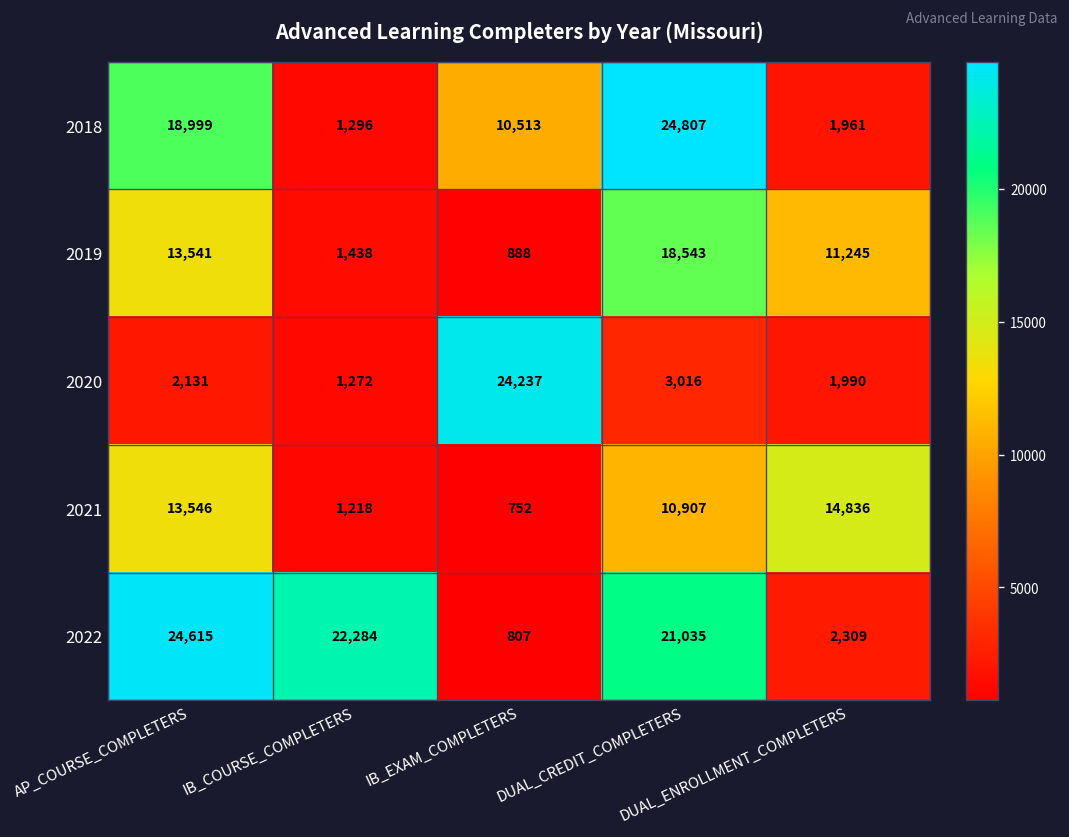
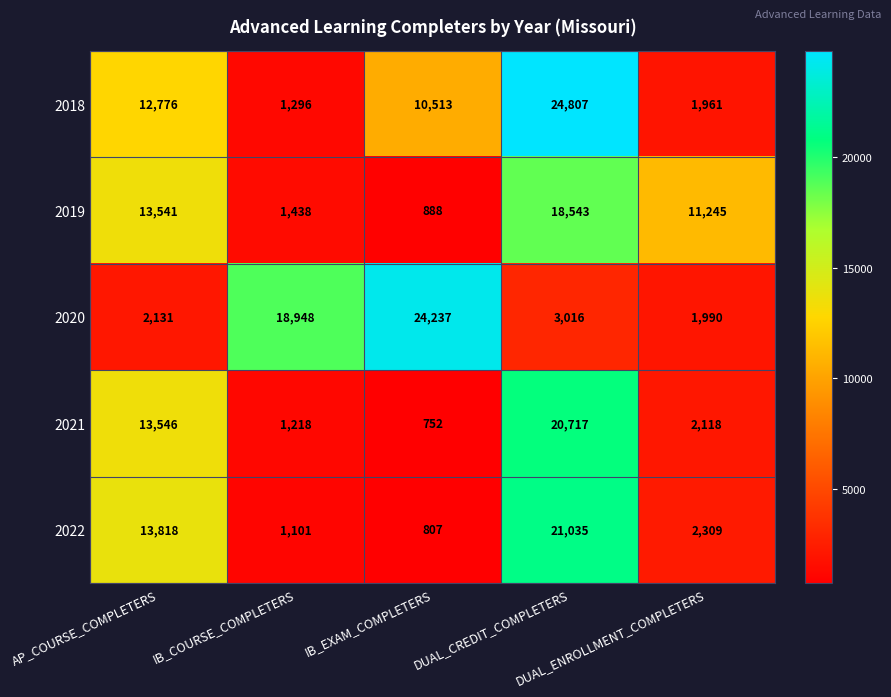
2018, AP_COURSE_COMPLETERS: 18,999 -> 12,776
2020, IB_COURSE_COMPLETERS: 1,272 -> 18,948
2021, DUAL_CREDIT_COMPLETERS: 10,907 -> 20,717
2021, DUAL_ENROLLMENT_COMPLETERS: 14,836 -> 2,118
2022, AP_COURSE_COMPLETERS: 24,615 -> 13,818
2022, IB_COURSE_COMPLETERS: 22,284 -> 1,101
